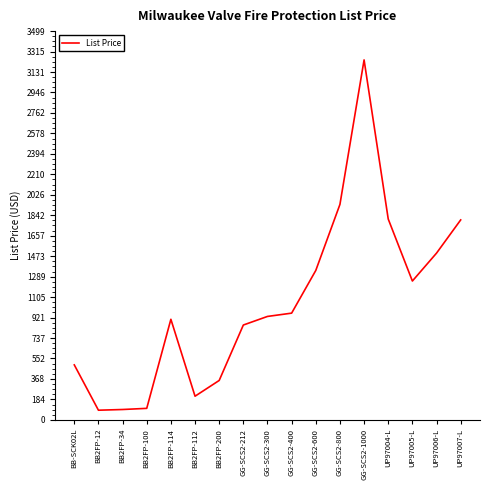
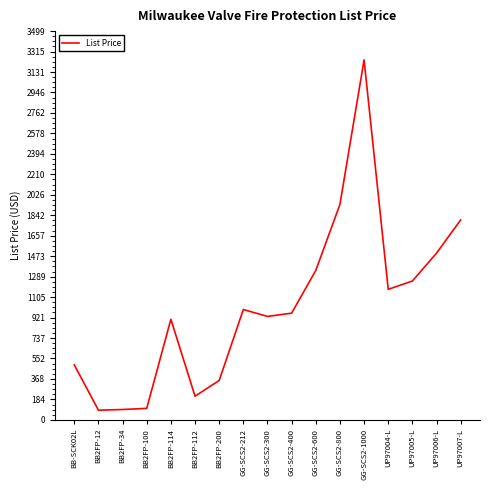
GG-SCS2-212: 850 -> 990
UP97004-L: 1810 -> 1170
